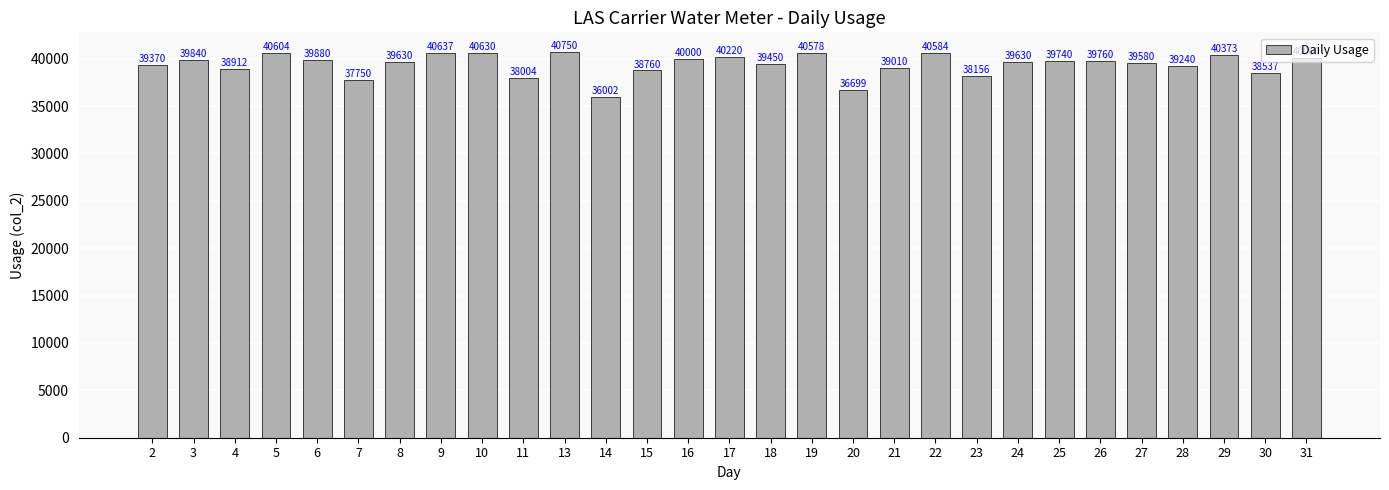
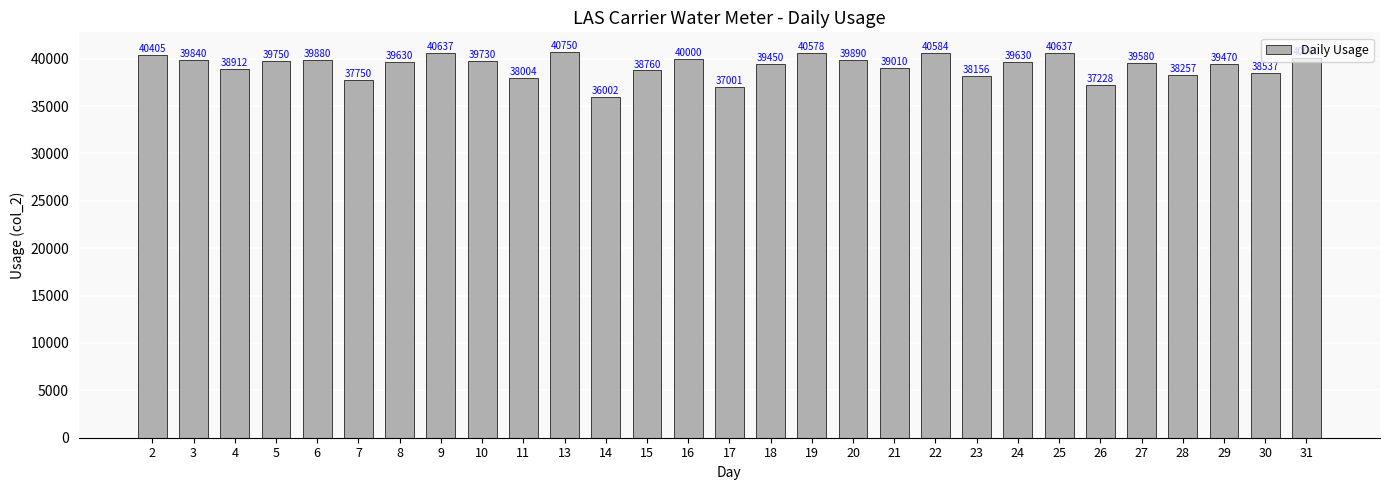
2: 39370 -> 40405
5: 40604 -> 39750
10: 40630 -> 39730
17: 40220 -> 37001
20: 36699 -> 39890
25: 39740 -> 40637
26: 39760 -> 37228
28: 39240 -> 38257
29: 40373 -> 39470
